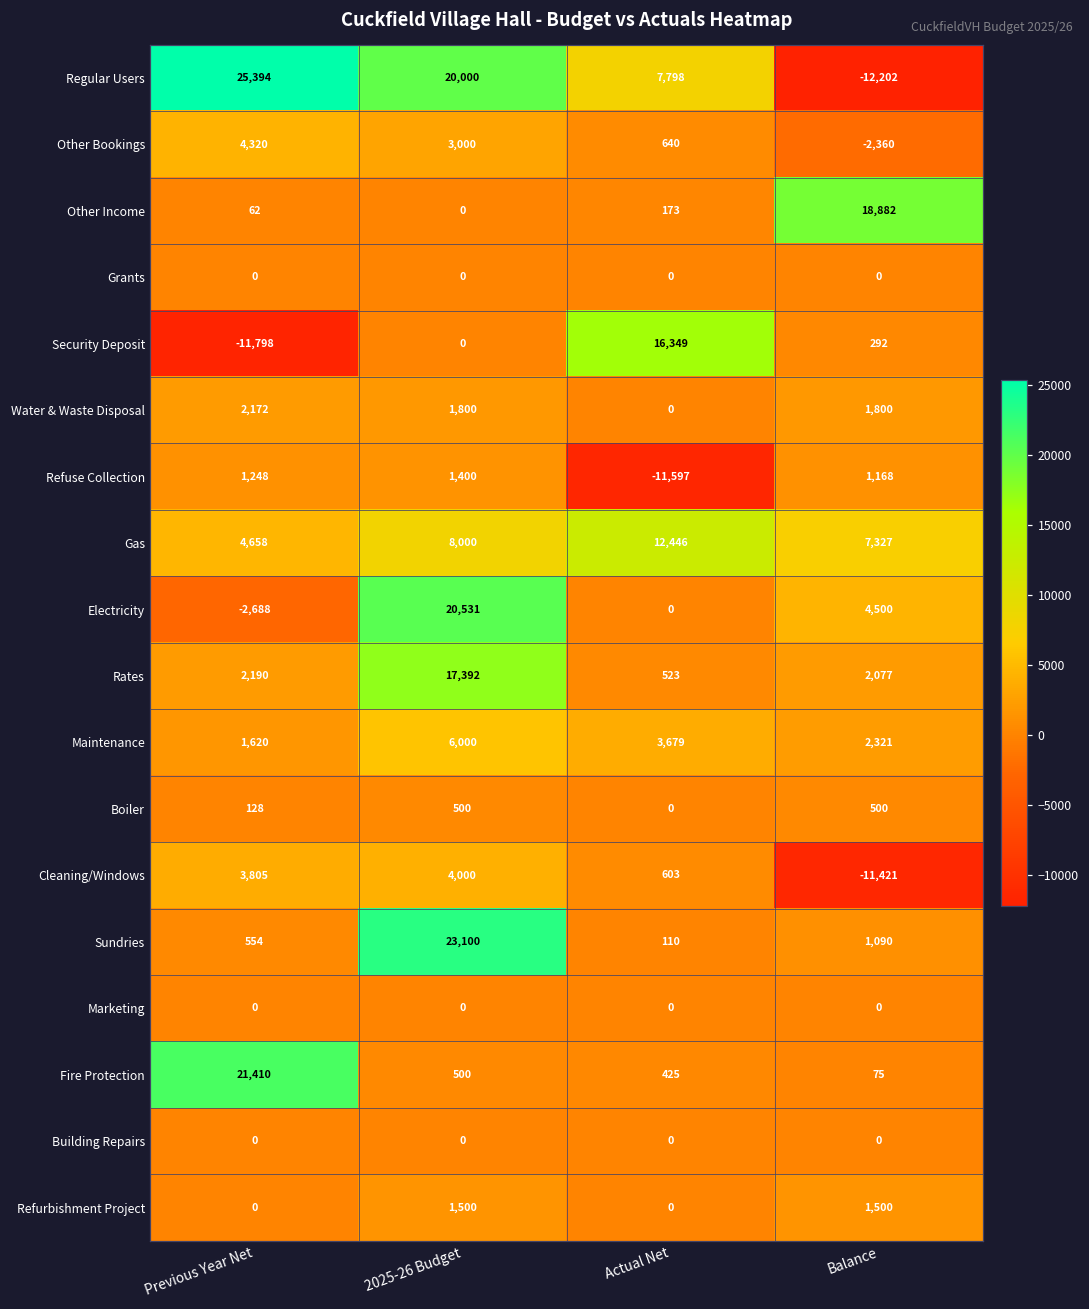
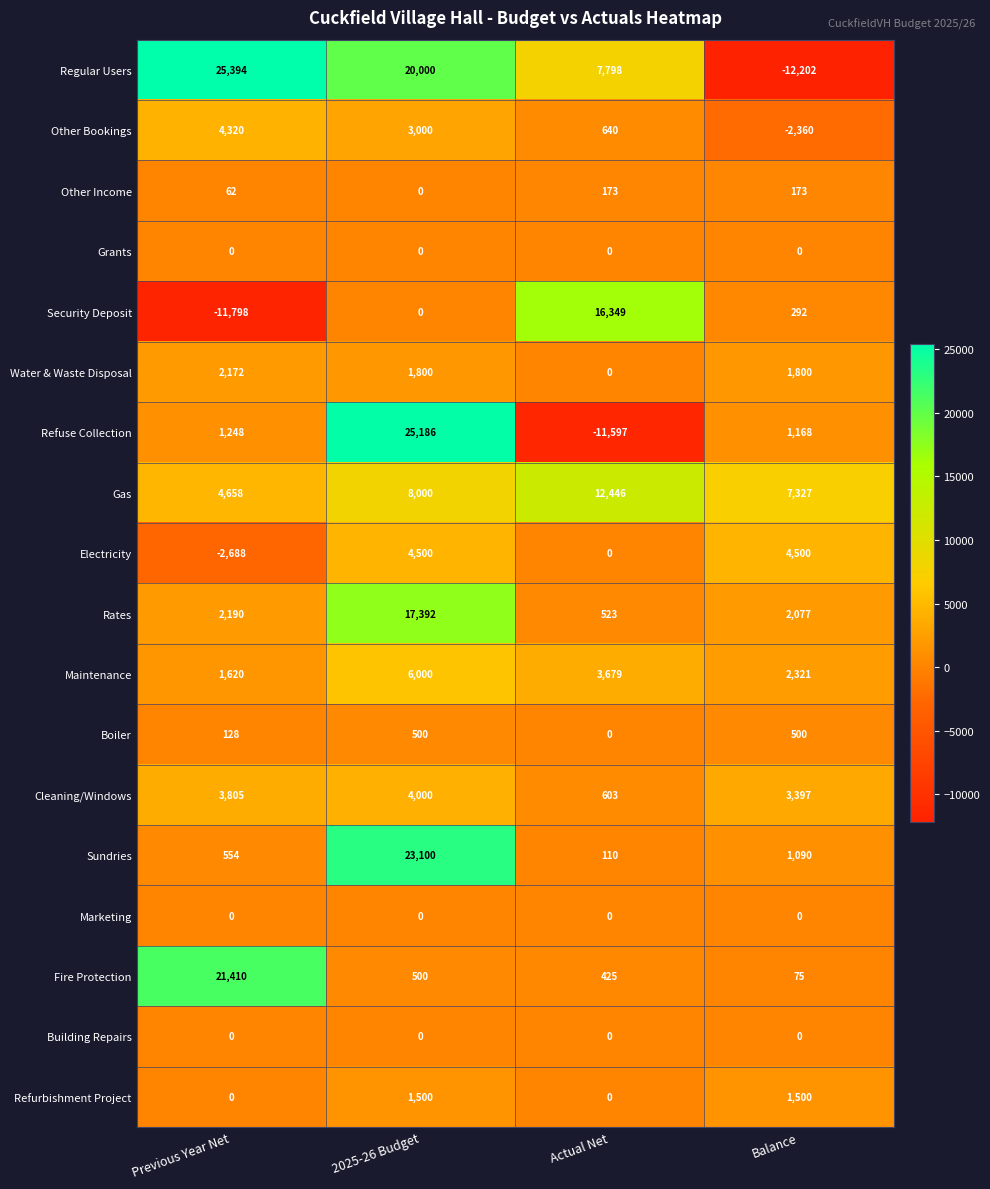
Other Income, Balance: 18,882 -> 173
Refuse Collection, 2025-26 Budget: 1,400 -> 25,186
Electricity, 2025-26 Budget: 20,531 -> 4,500
Cleaning/Windows, Balance: -11,421 -> 3,397
